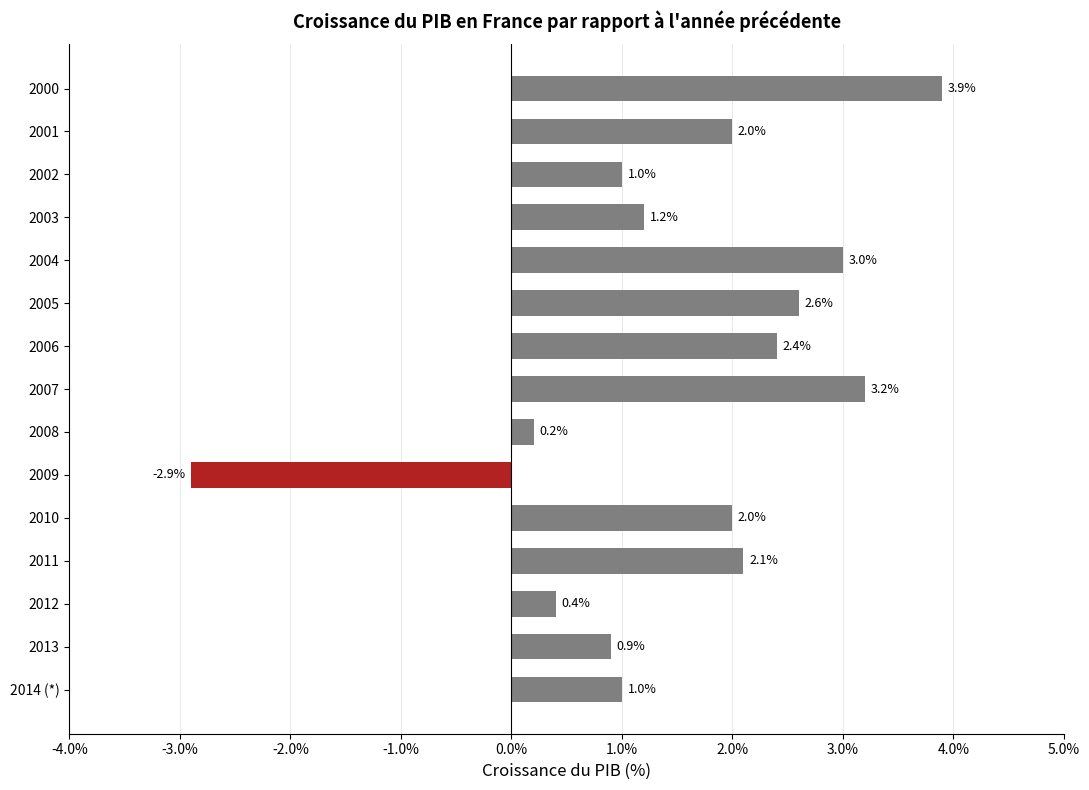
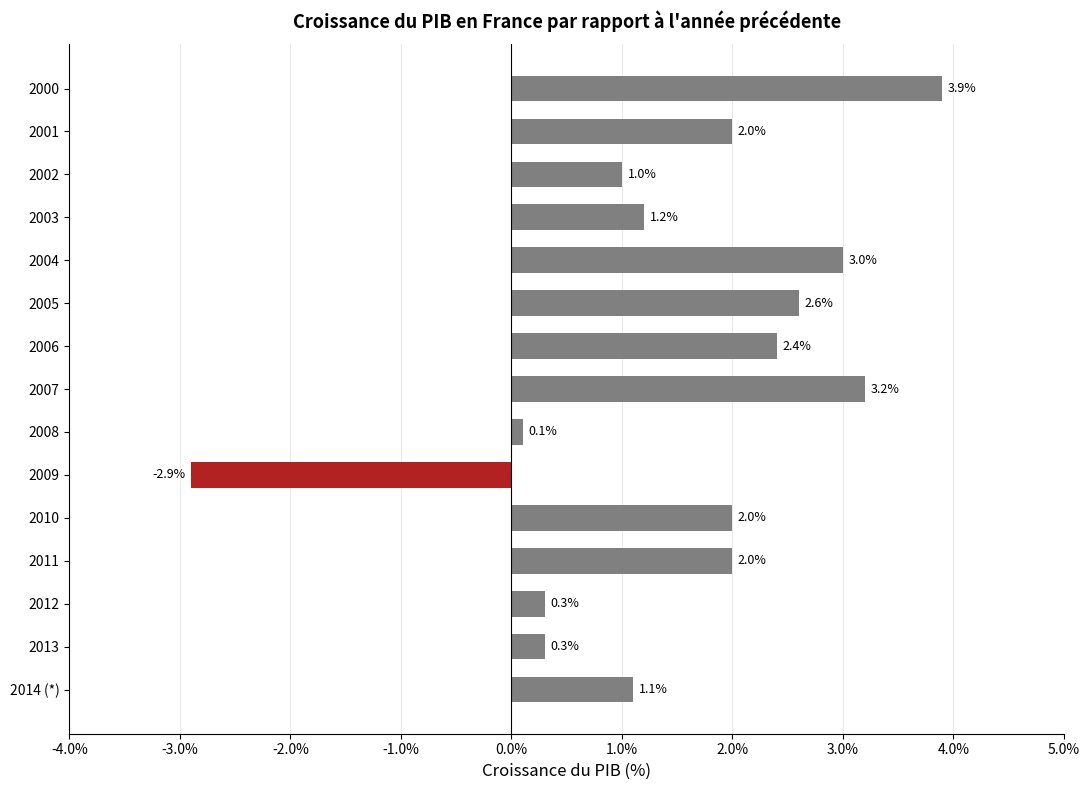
2008: 0.2% -> 0.1%
2011: 2.1% -> 2.0%
2012: 0.4% -> 0.3%
2013: 0.9% -> 0.3%
2014 (*): 1.0% -> 1.1%
